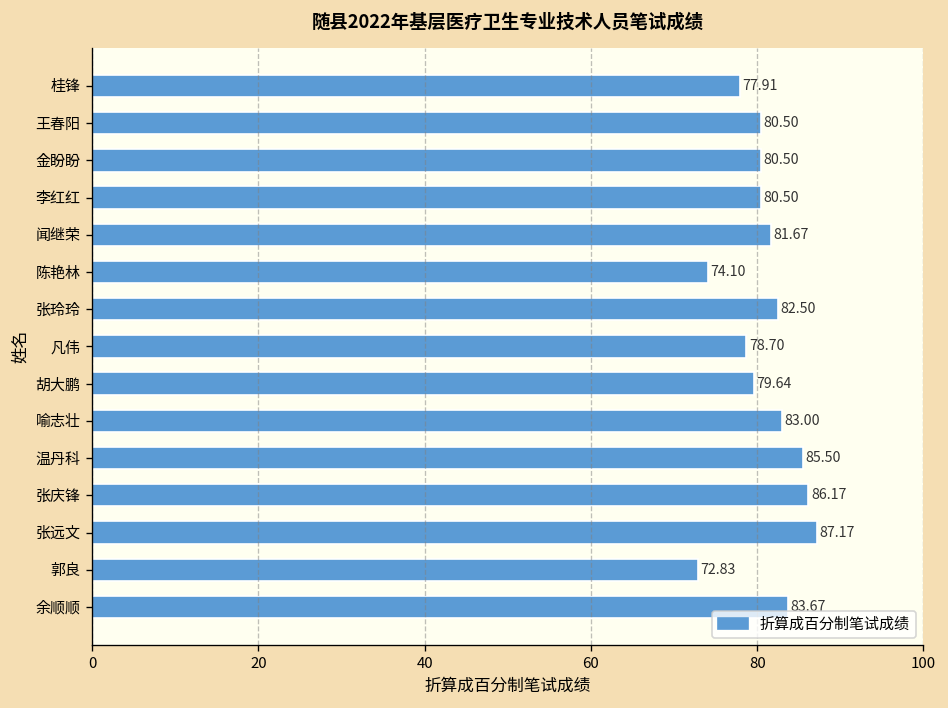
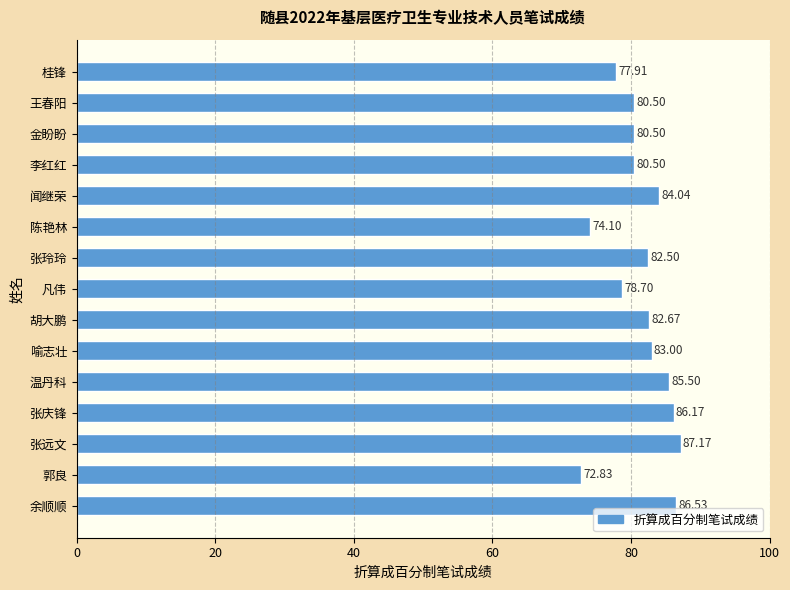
闻继荣: 81.67 -> 84.04
胡大鹏: 79.64 -> 82.67
余顺顺: 84 -> 87
